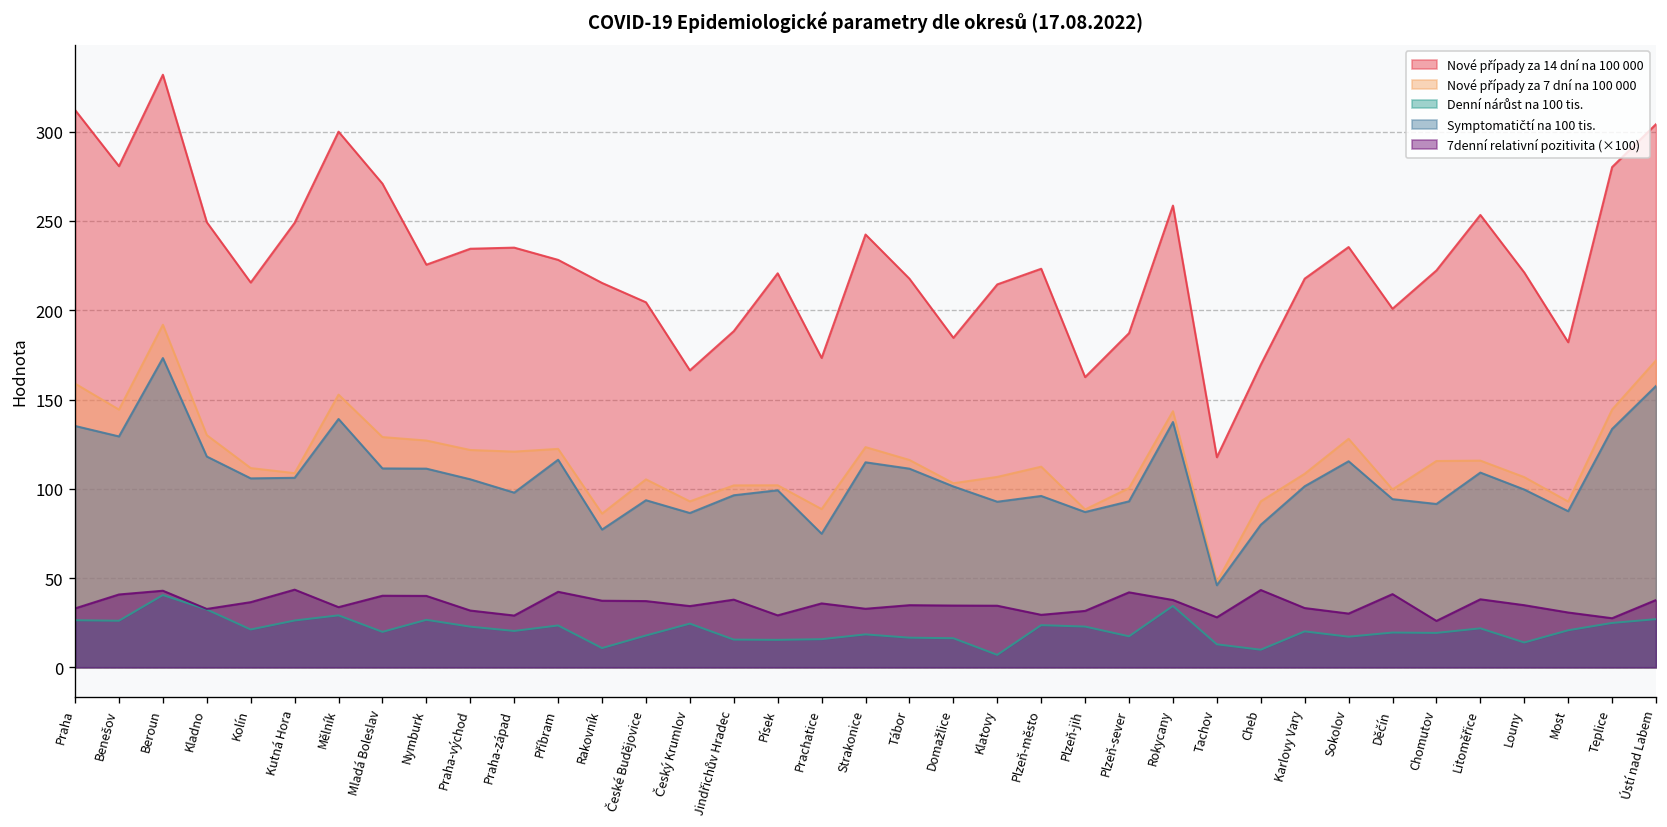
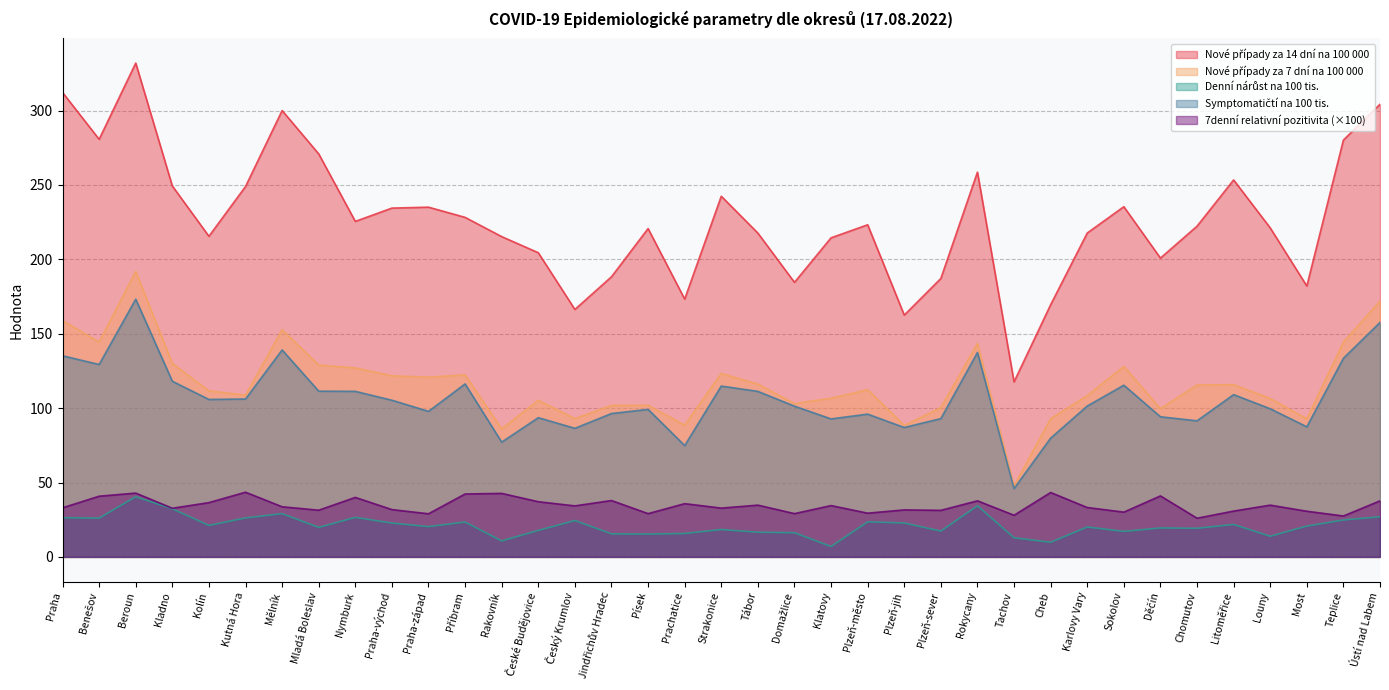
7denní relativní pozitivita (×100), Mladá Boleslav: 40 -> 31
7denní relativní pozitivita (×100), Rakovník: 37 -> 43
7denní relativní pozitivita (×100), Domažlice: 35 -> 29
7denní relativní pozitivita (×100), Plzeň-sever: 42 -> 31
7denní relativní pozitivita (×100), Litoměřice: 38 -> 31
